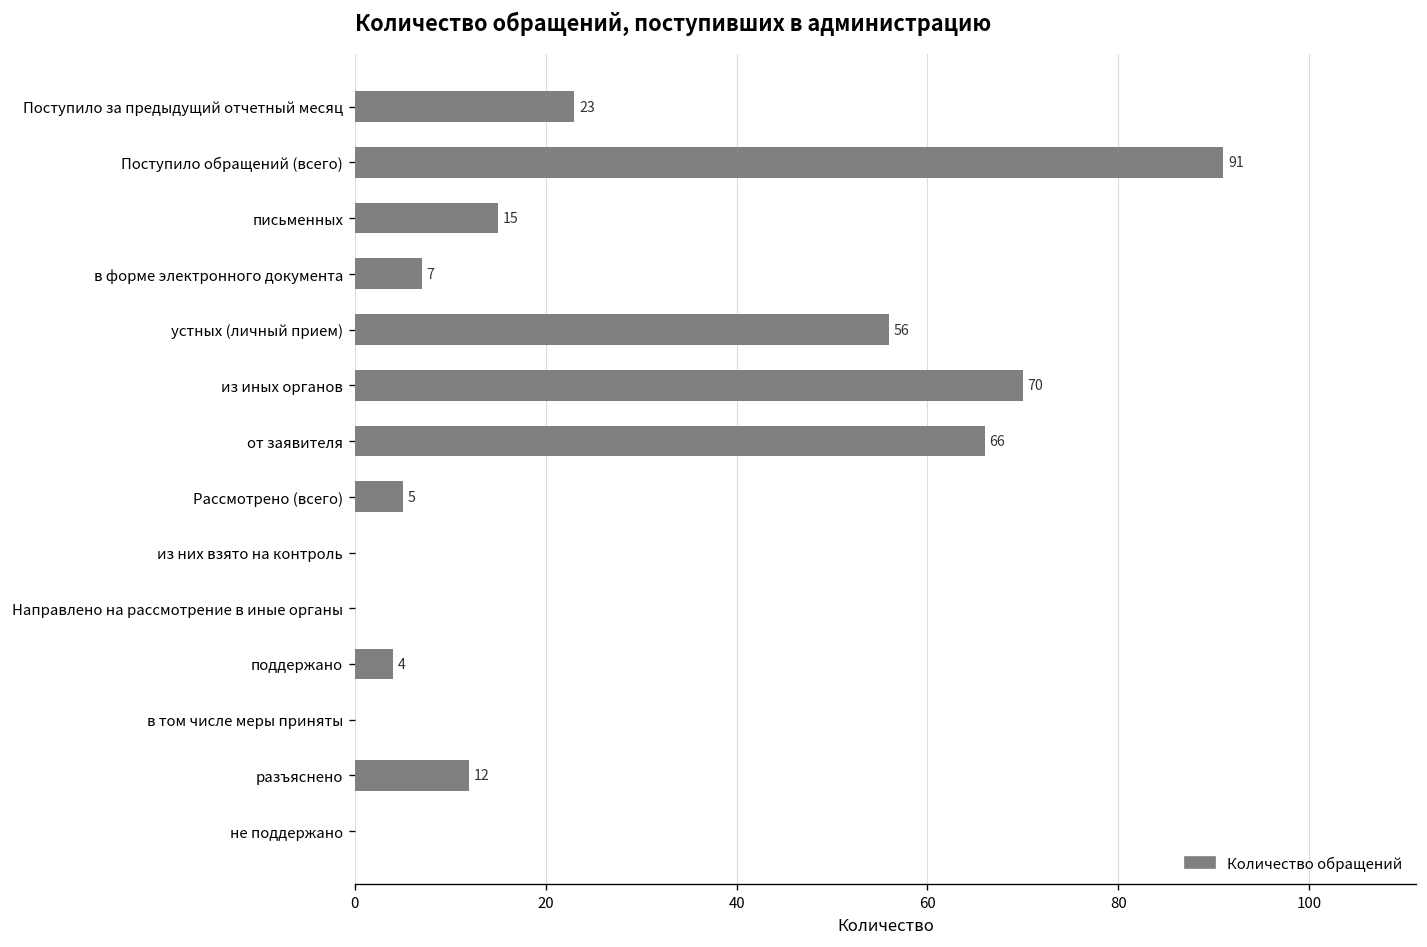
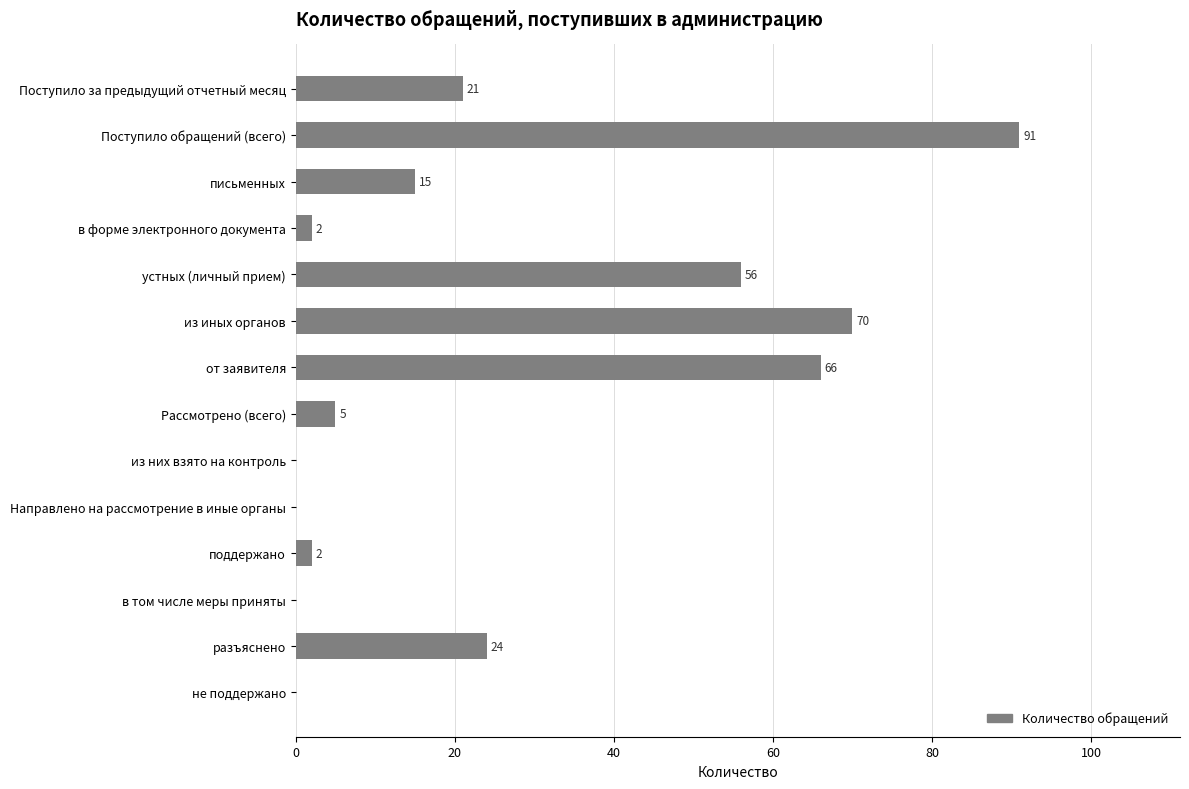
Поступило за предыдущий отчетный месяц: 23 -> 21
в форме электронного документа: 7 -> 2
поддержано: 4 -> 2
разъяснено: 12 -> 24
